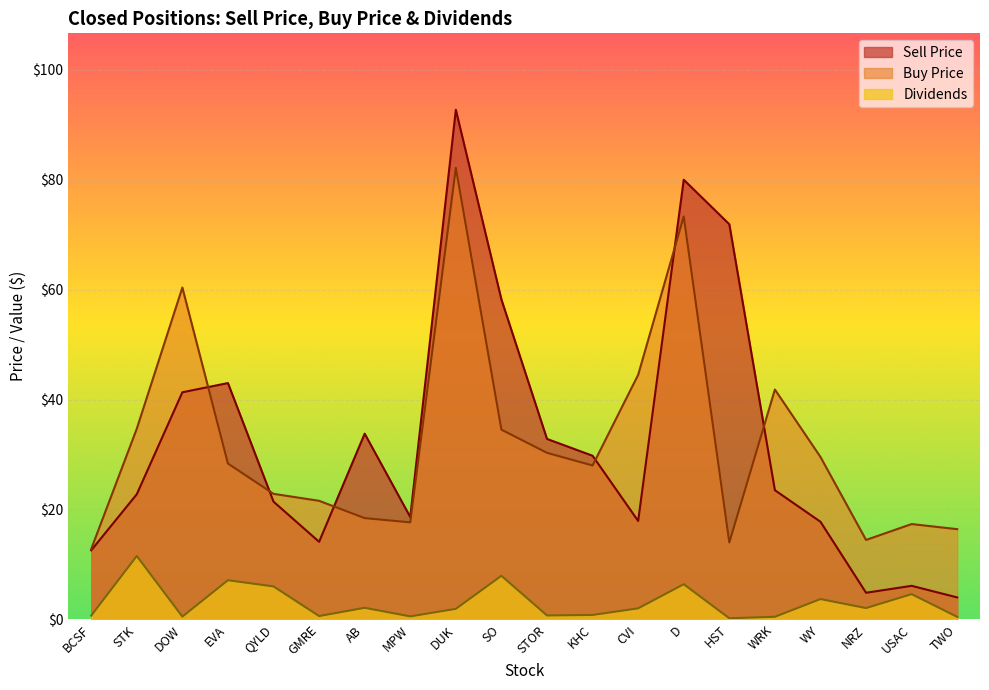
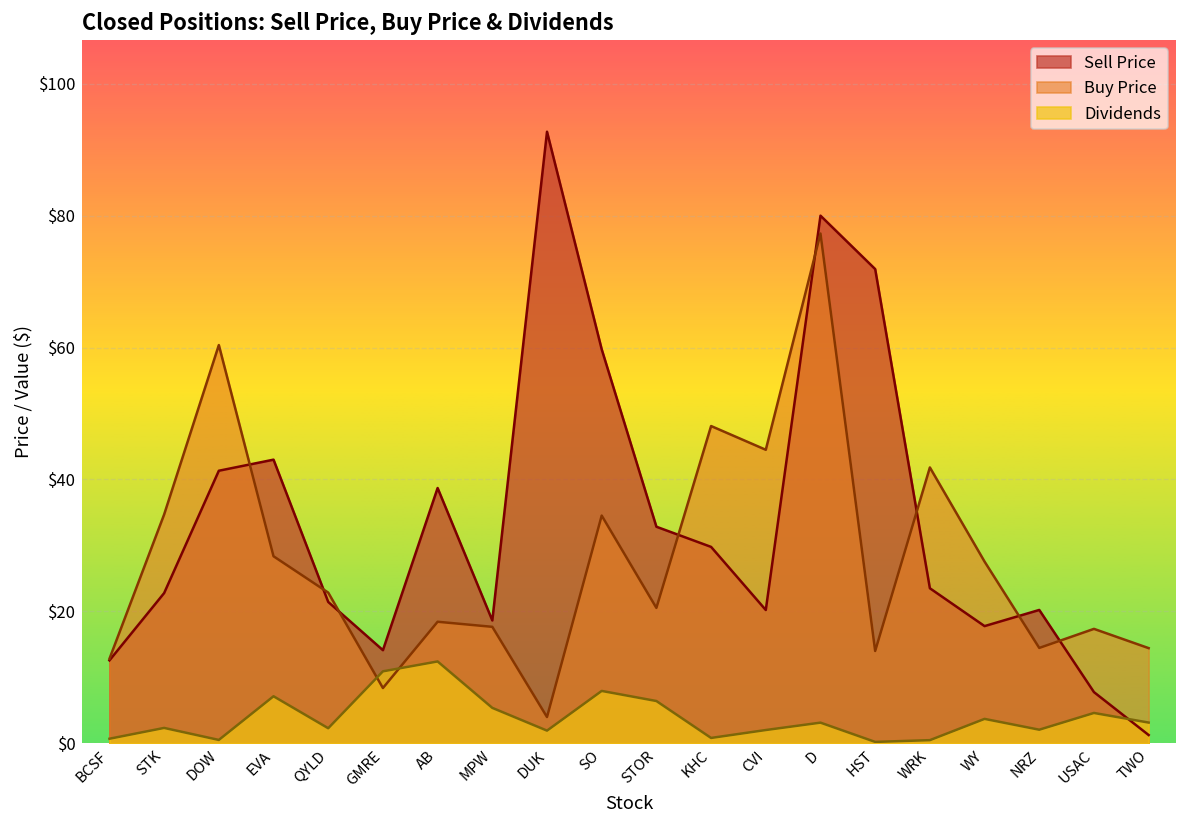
Dividends, STK: $12 -> $2
Dividends, QYLD: $6 -> $2
Buy Price, GMRE: $22 -> $8
Dividends, GMRE: $1 -> $11
Sell Price, AB: $34 -> $39
Dividends, AB: $2 -> $12
Dividends, MPW: $1 -> $5
Buy Price, DUK: $82 -> $4
Sell Price, SO: $58 -> $60
Buy Price, STOR: $30 -> $21
Dividends, STOR: $1 -> $6
Buy Price, KHC: $28 -> $48
Sell Price, CVI: $18 -> $20
Buy Price, D: $73 -> $77
Dividends, D: $6 -> $3
Buy Price, WY: $30 -> $28
Sell Price, NRZ: $5 -> $20
Sell Price, USAC: $6 -> $8
Sell Price, TWO: $4 -> $1
Buy Price, TWO: $16 -> $14
Dividends, TWO: $0 -> $3
